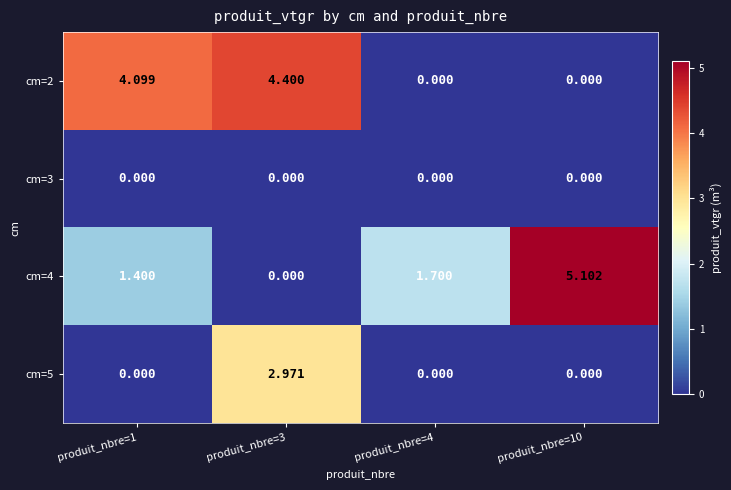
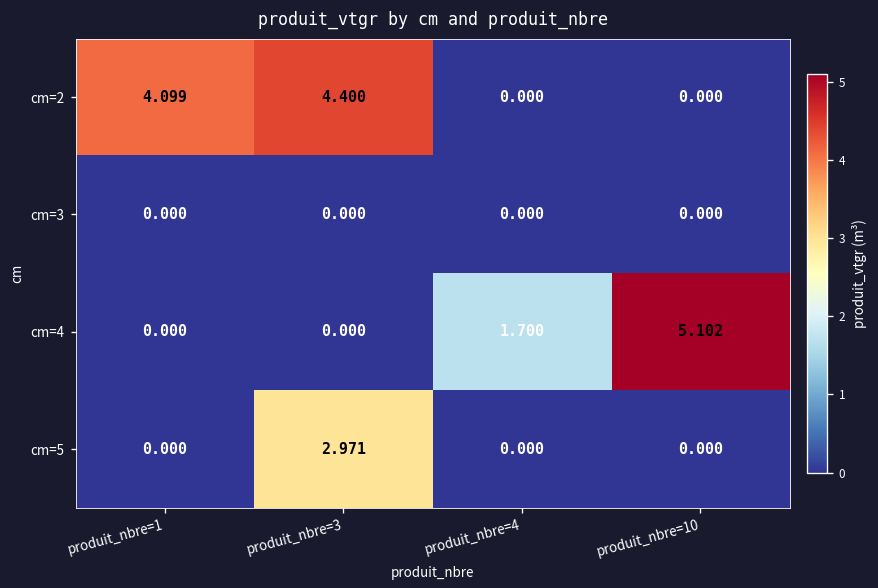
cm=4, produit_nbre=1: 1.400 -> 0.000
